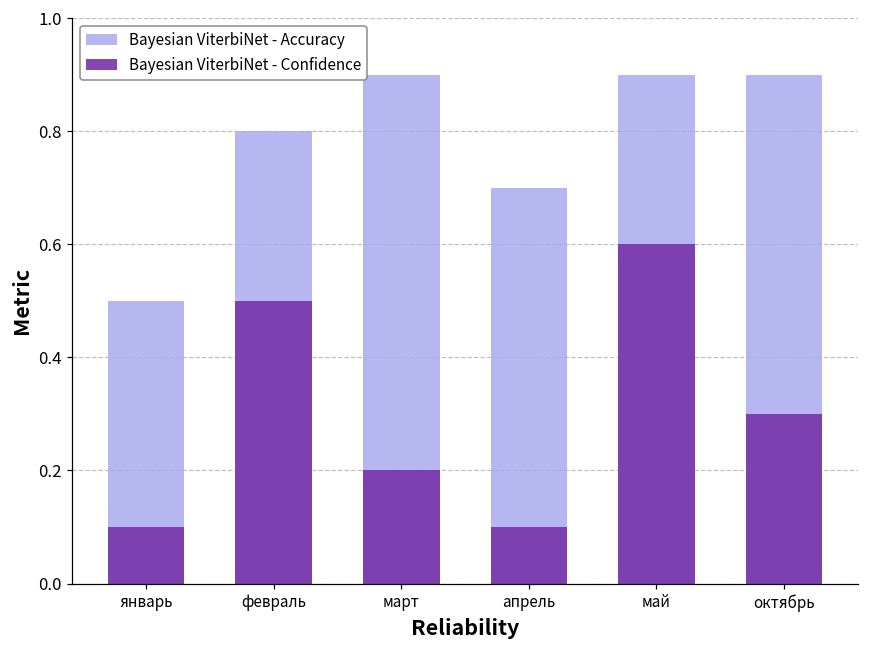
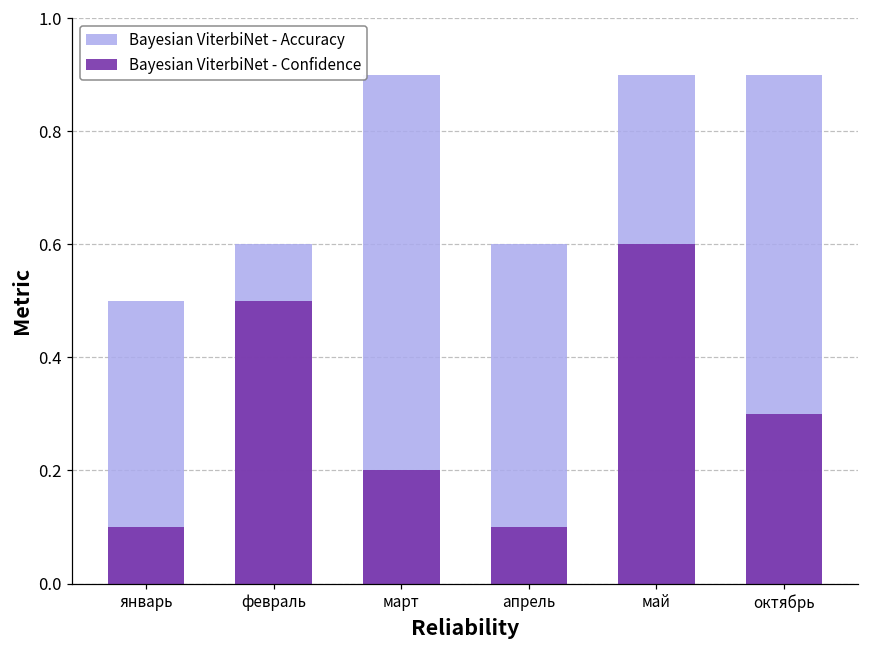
Bayesian ViterbiNet - Accuracy, февраль: 0.80 -> 0.60
Bayesian ViterbiNet - Accuracy, апрель: 0.70 -> 0.60
